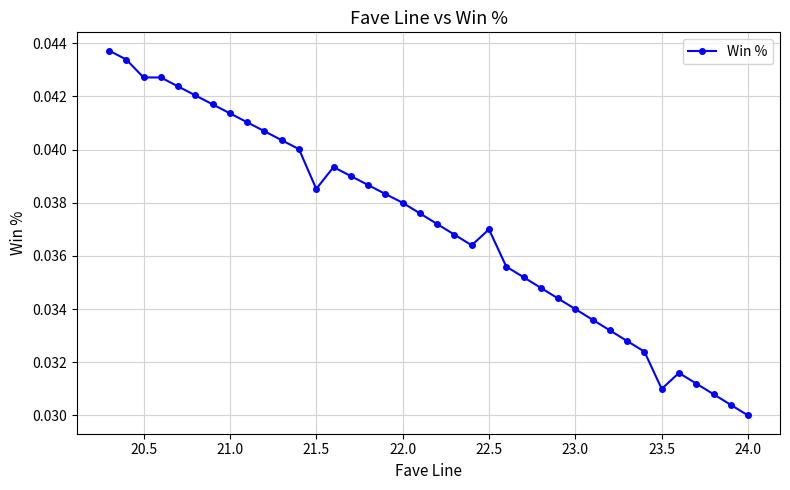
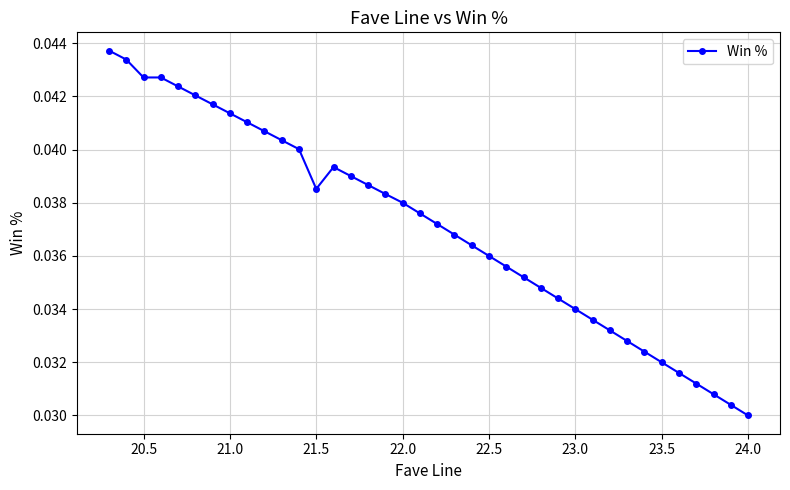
22.5: 0.037 -> 0.036
23.5: 0.031 -> 0.032
